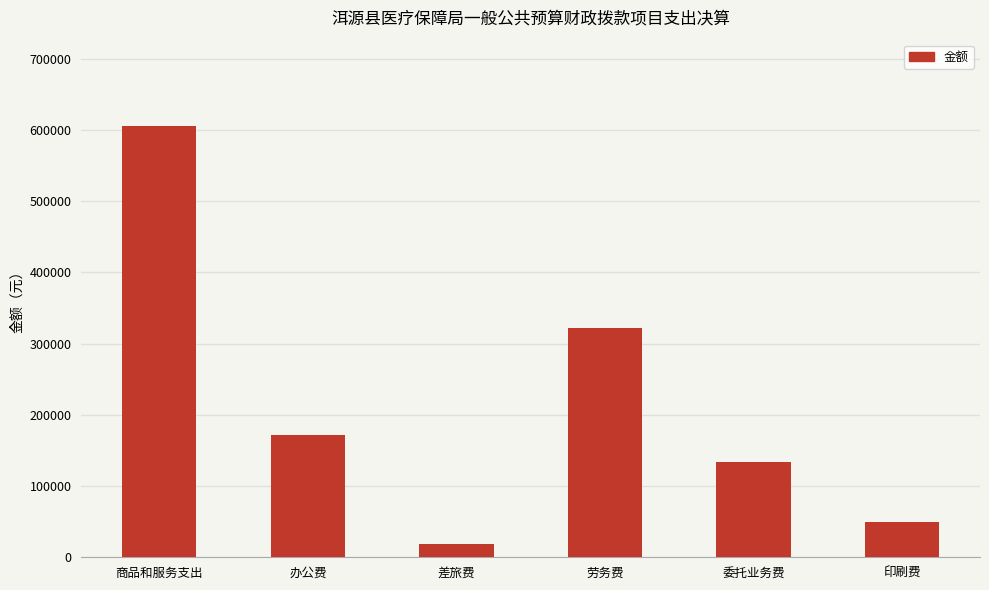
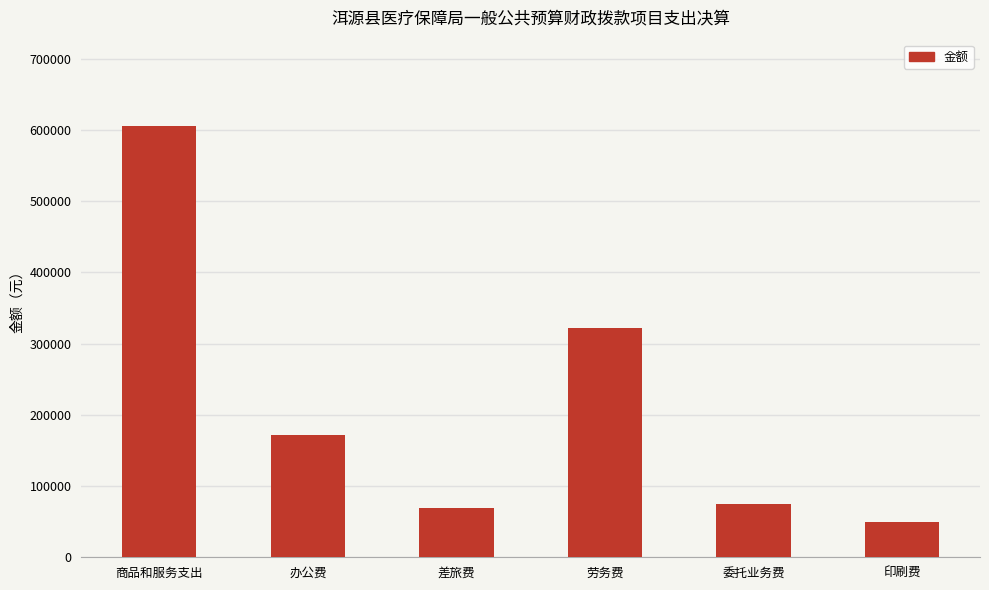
差旅费: 20000 -> 70000
委托业务费: 130000 -> 70000
